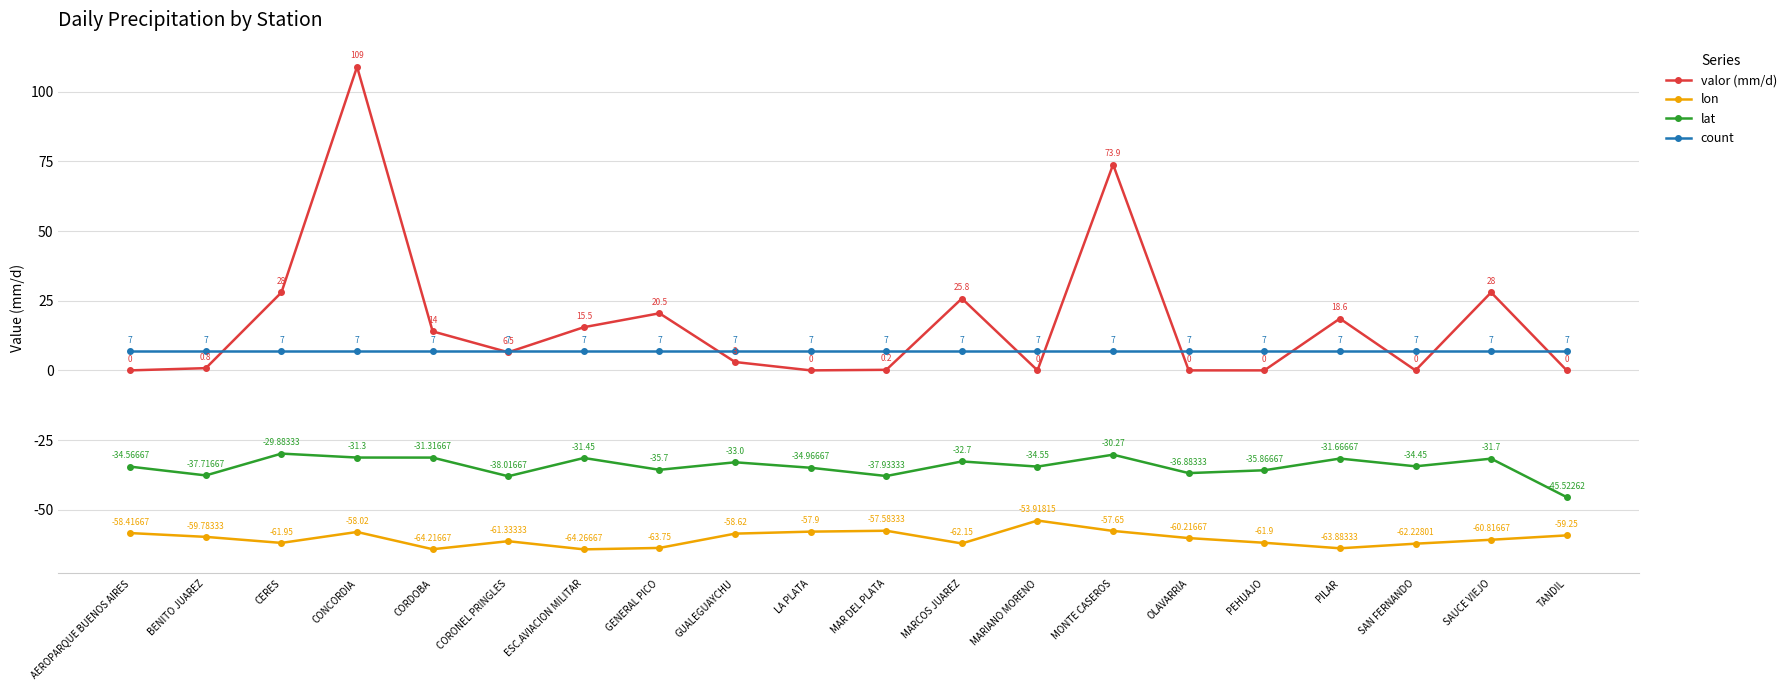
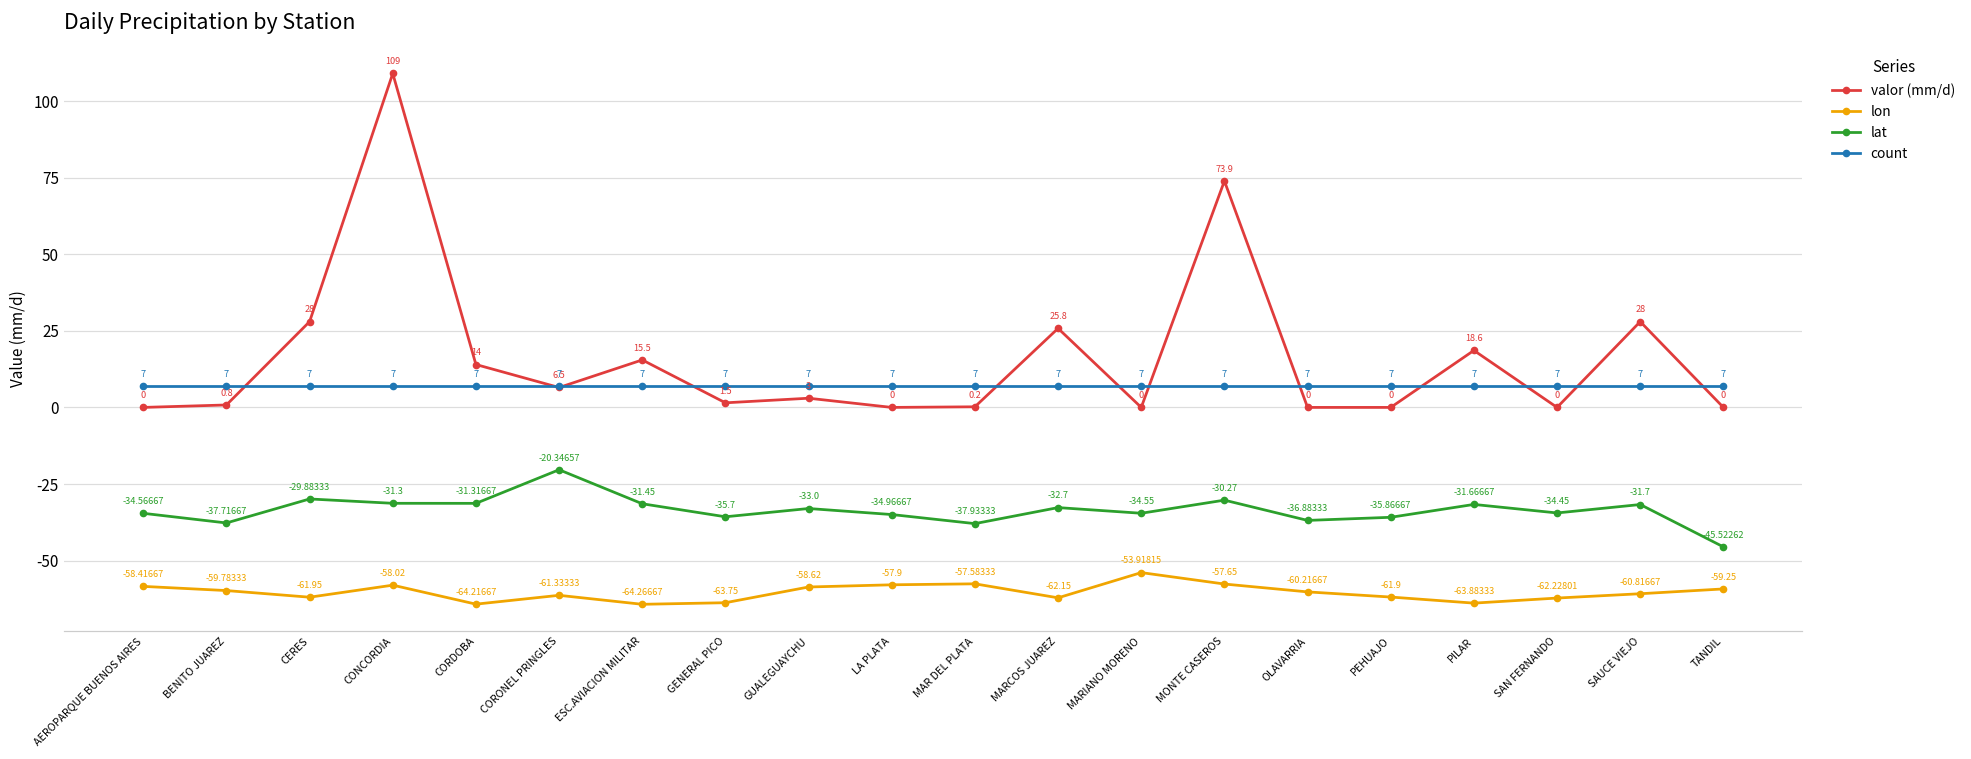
lat, CORONEL PRINGLES: -38.01667 -> -20.34657
valor (mm/d), GENERAL PICO: 20.5 -> 1.5
